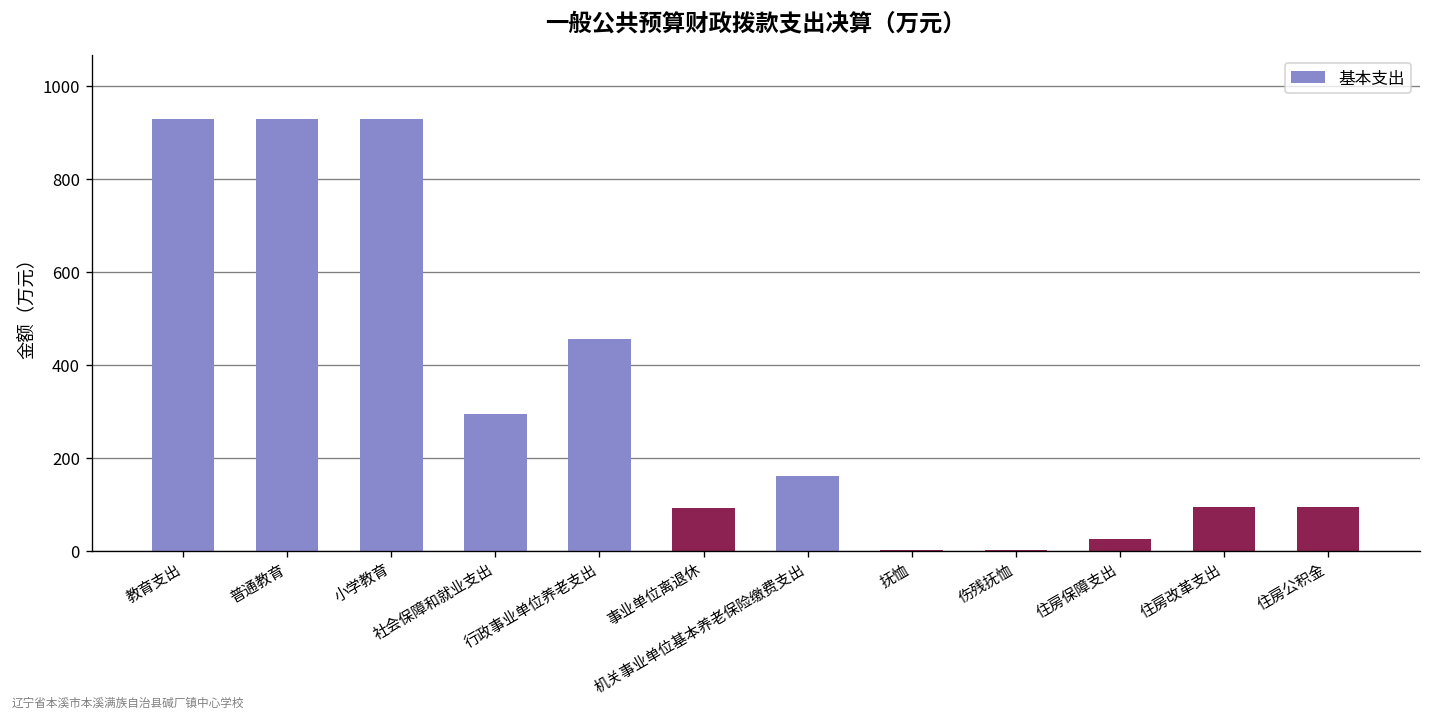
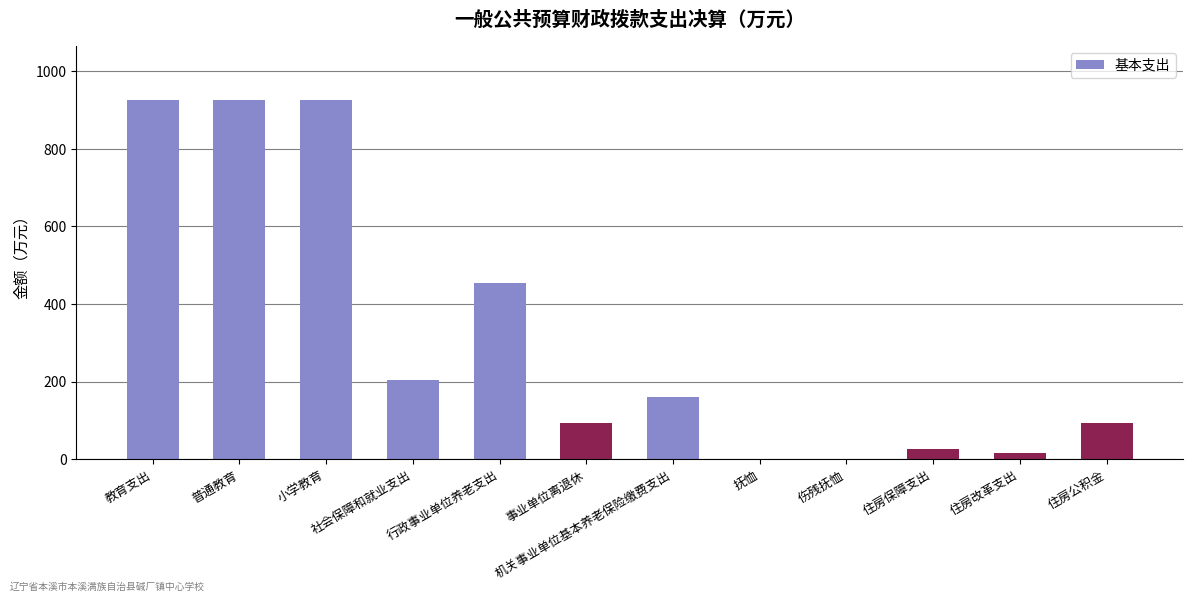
社会保障和就业支出: 290 -> 200
住房改革支出: 90 -> 20
